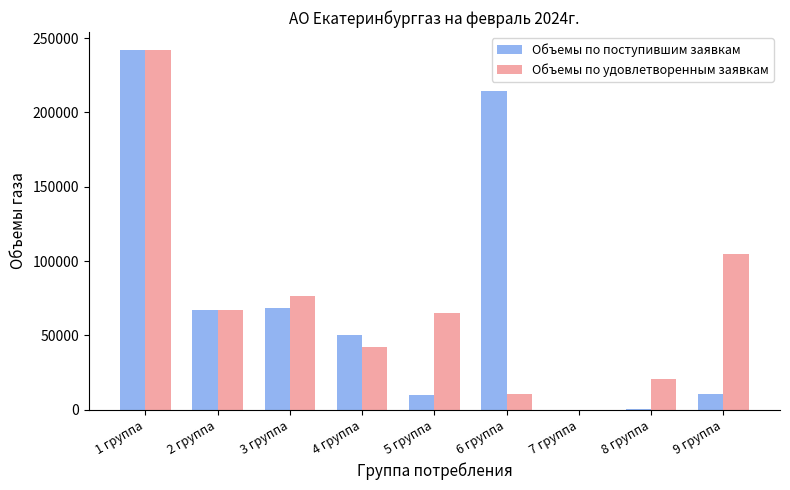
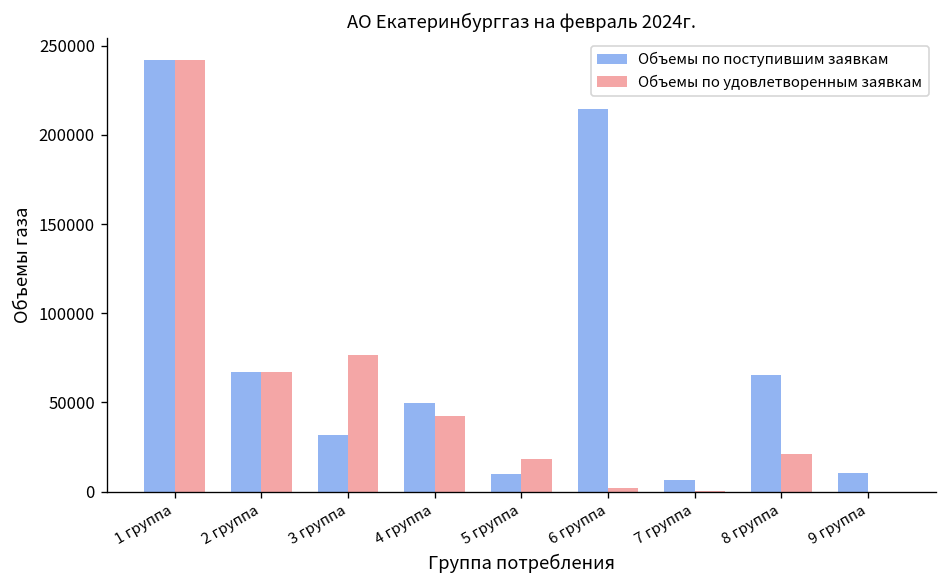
Объемы по поступившим заявкам, 3 группа: 68000 -> 31000
Объемы по удовлетворенным заявкам, 5 группа: 65000 -> 18000
Объемы по удовлетворенным заявкам, 6 группа: 11000 -> 2000
Объемы по поступившим заявкам, 7 группа: 0 -> 7000
Объемы по поступившим заявкам, 8 группа: 0 -> 66000
Объемы по удовлетворенным заявкам, 9 группа: 105000 -> 0
